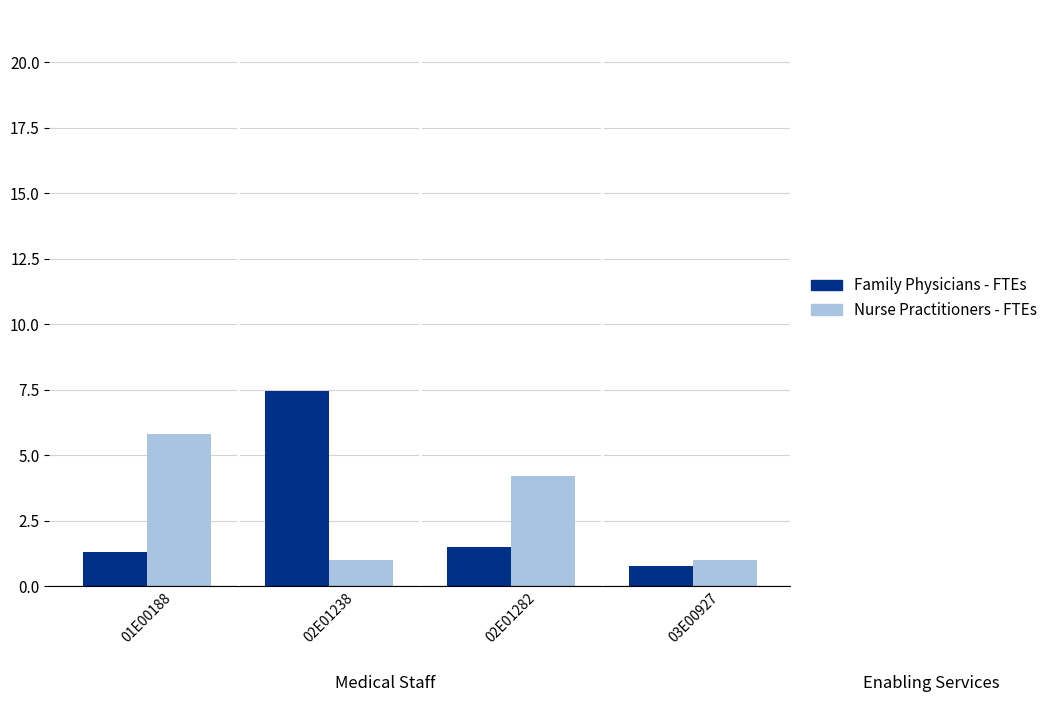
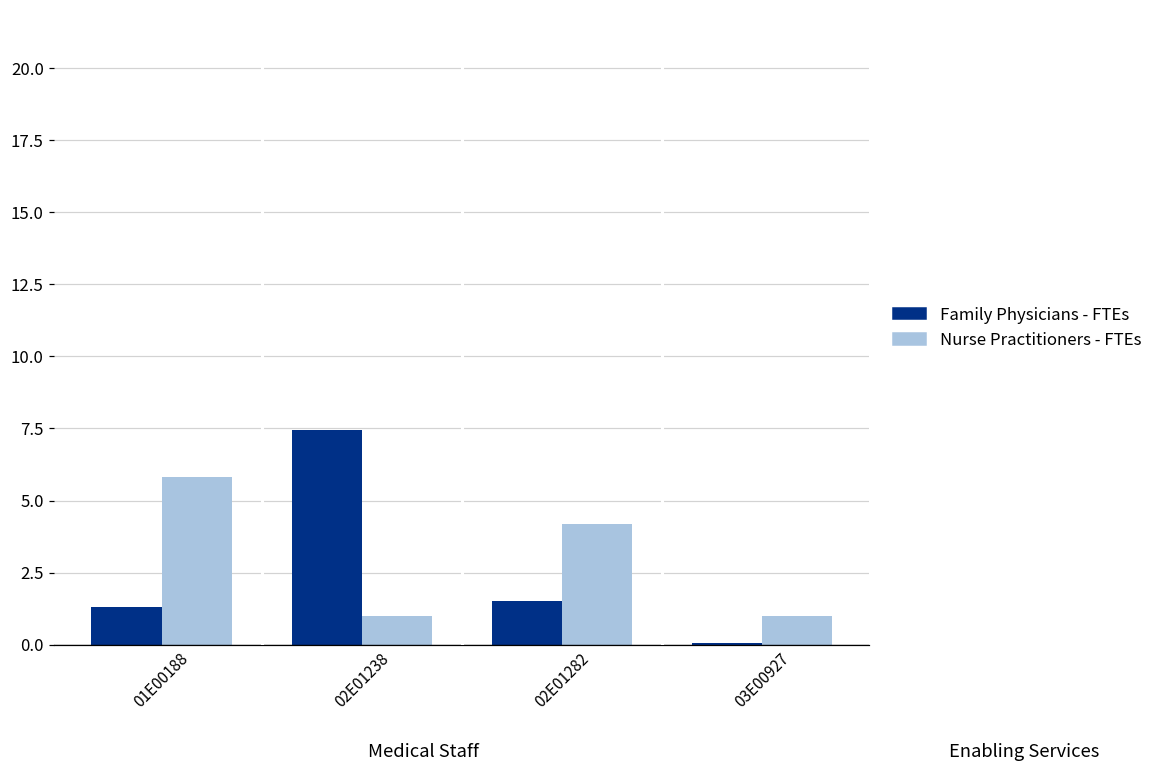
Family Physicians - FTEs, 03E00927: 0.8 -> 0.1
